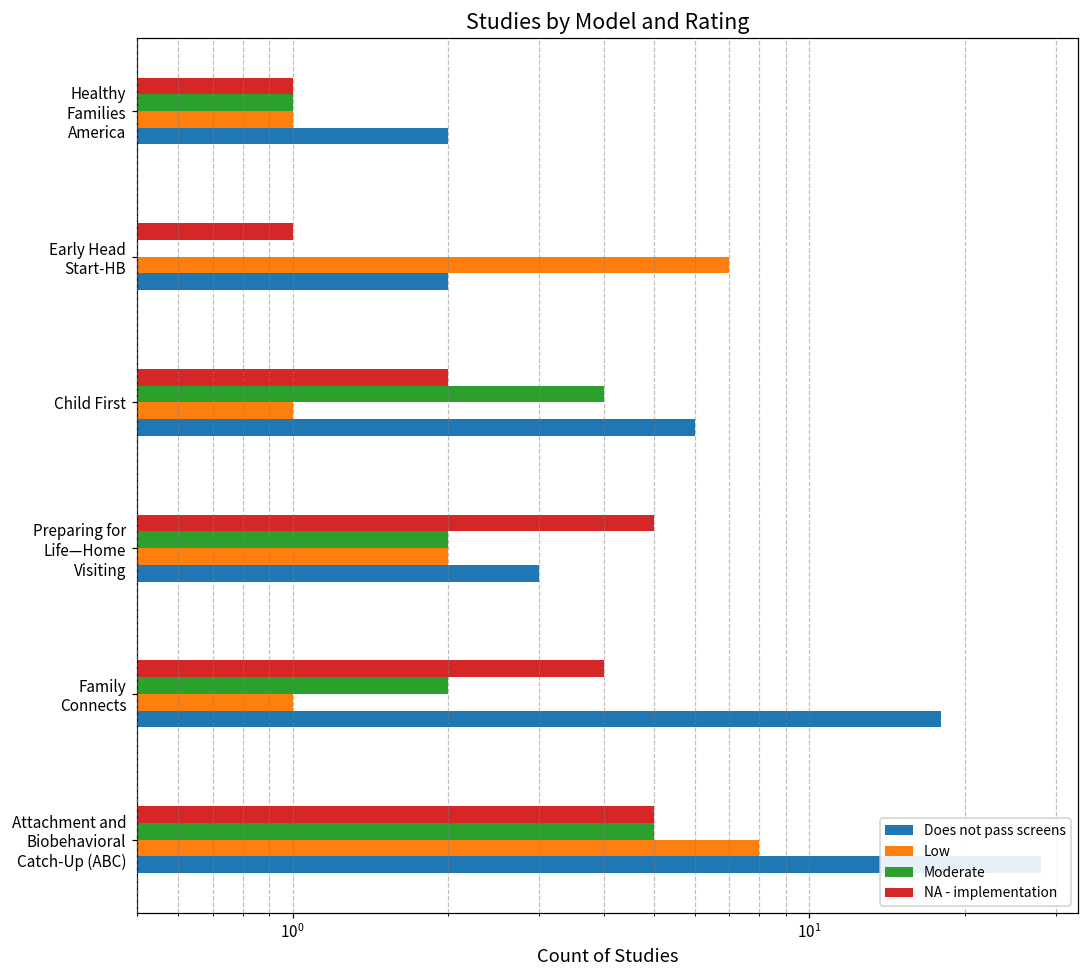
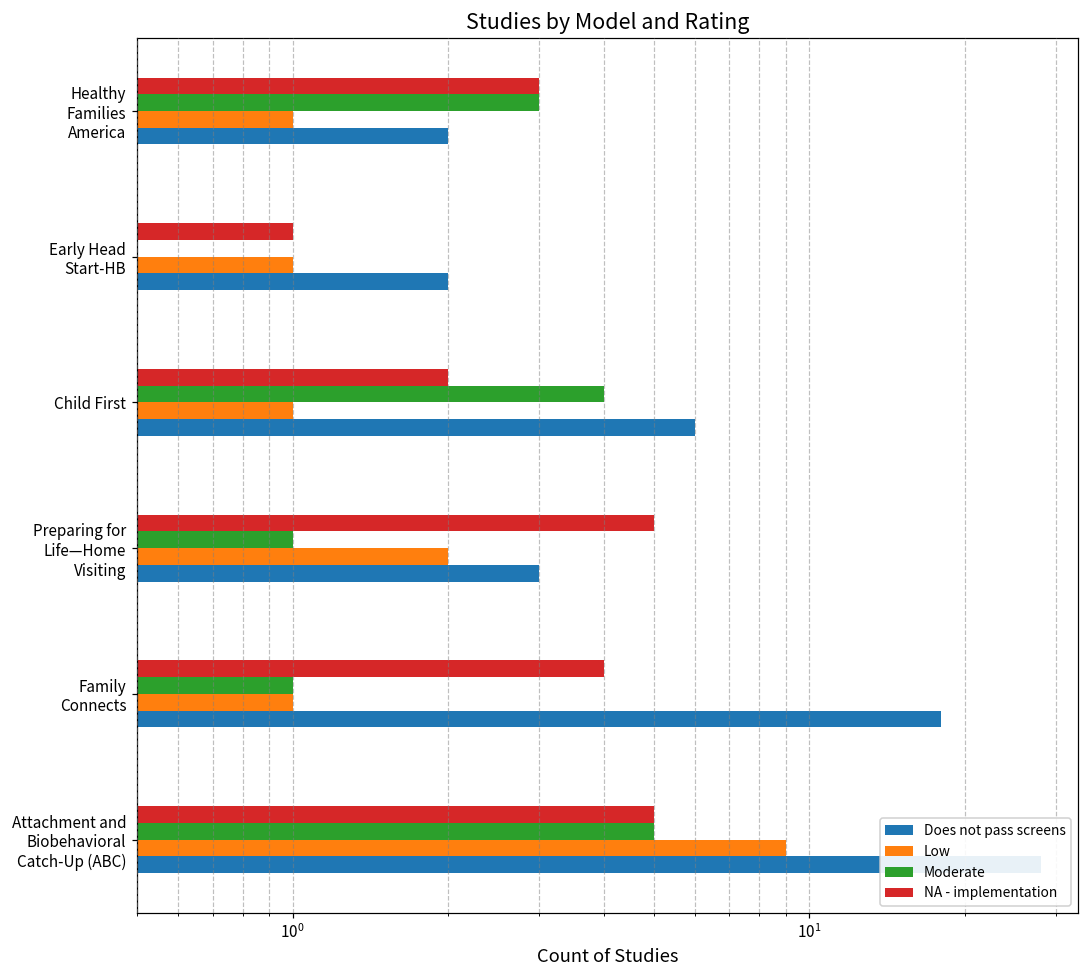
NA - implementation, Healthy Families America: 1 -> 3
Moderate, Healthy Families America: 1 -> 3
Low, Early Head Start-HB: 7 -> 1
Moderate, Preparing for Life—Home Visiting: 2 -> 1
Moderate, Family Connects: 2 -> 1
Low, Attachment and Biobehavioral Catch-Up (ABC): 8 -> 9
